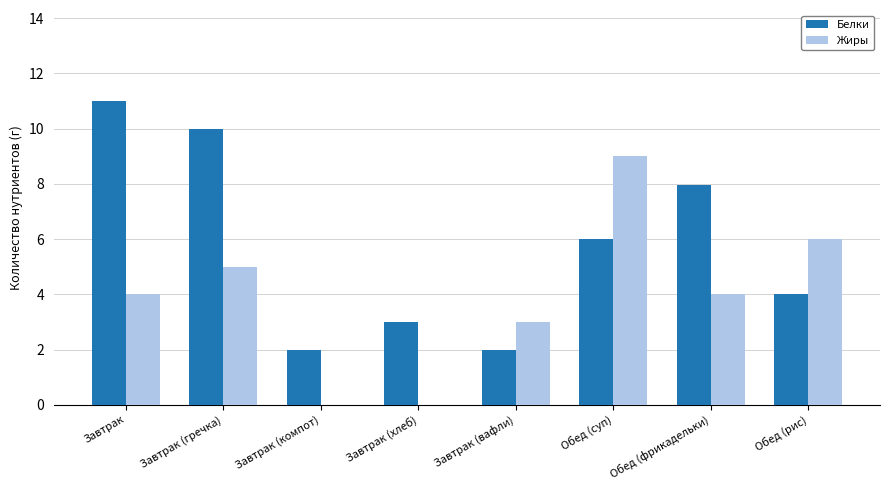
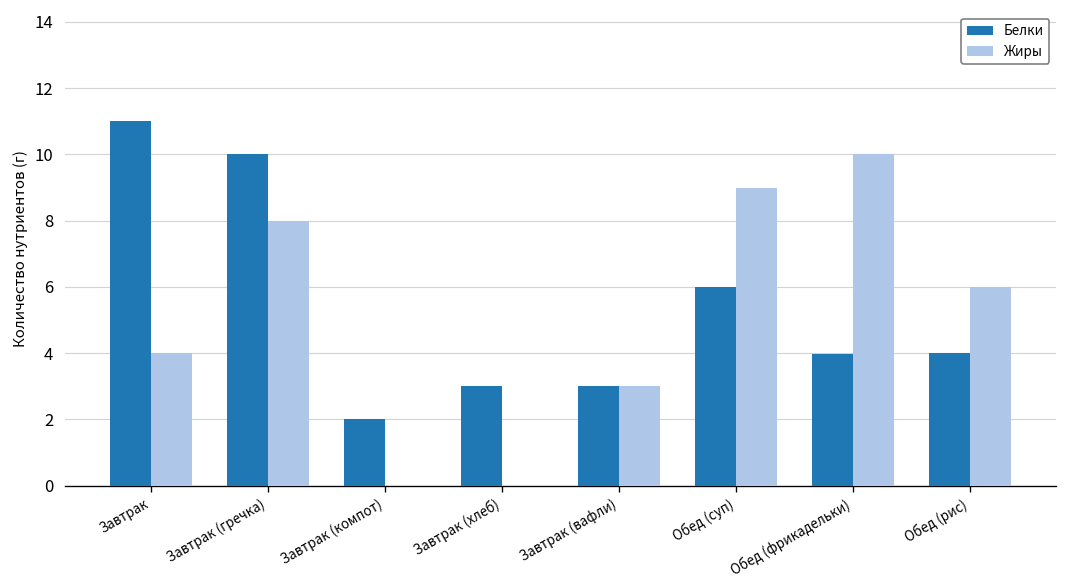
Жиры, Завтрак (гречка): 5 -> 8
Белки, Завтрак (вафли): 2 -> 3
Белки, Обед (фрикадельки): 8.0 -> 4.0
Жиры, Обед (фрикадельки): 4 -> 10
